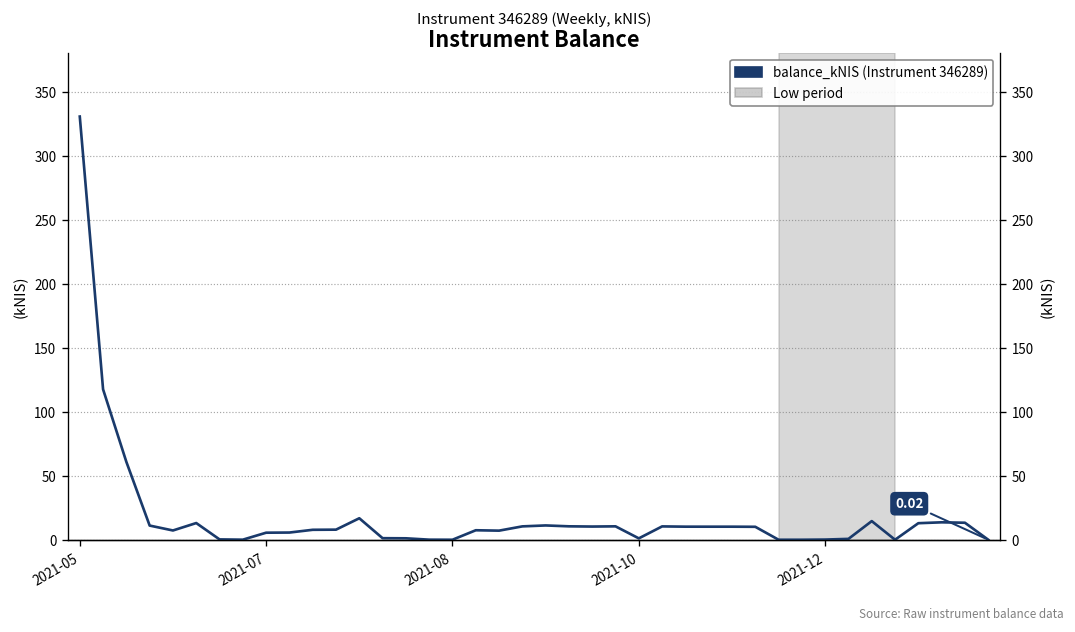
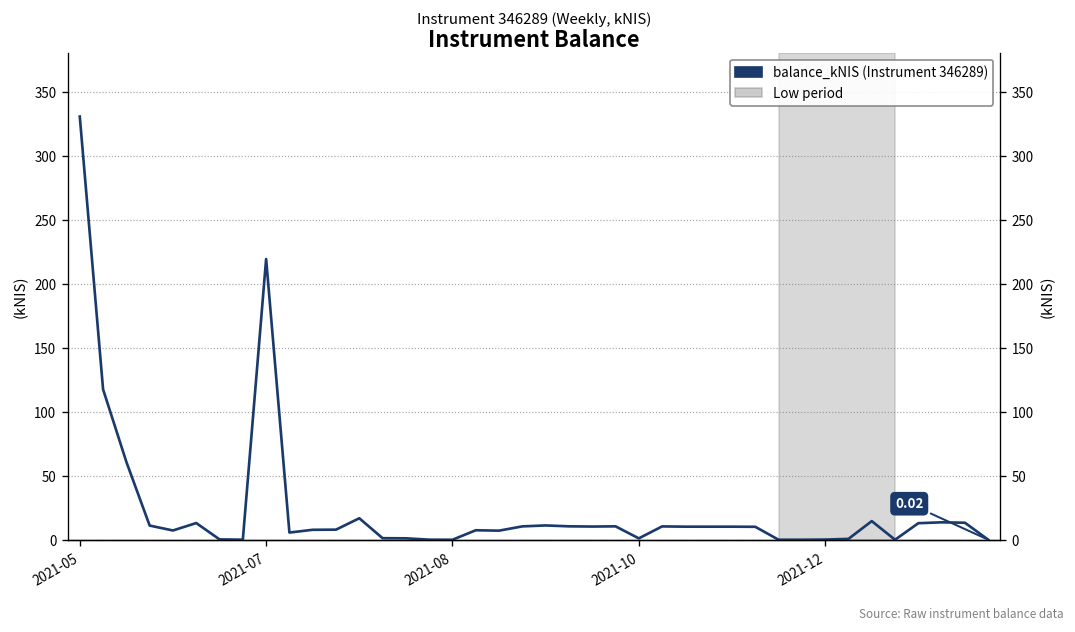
2021-07: 6 -> 219
